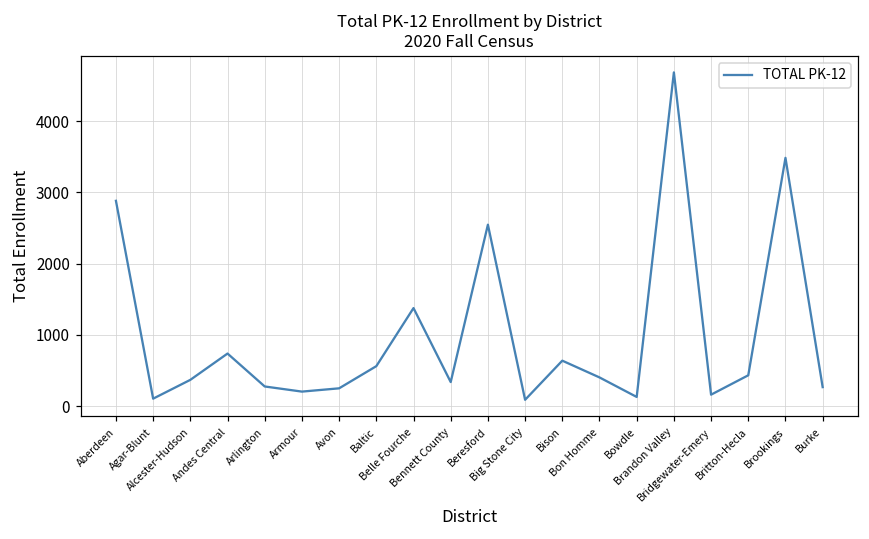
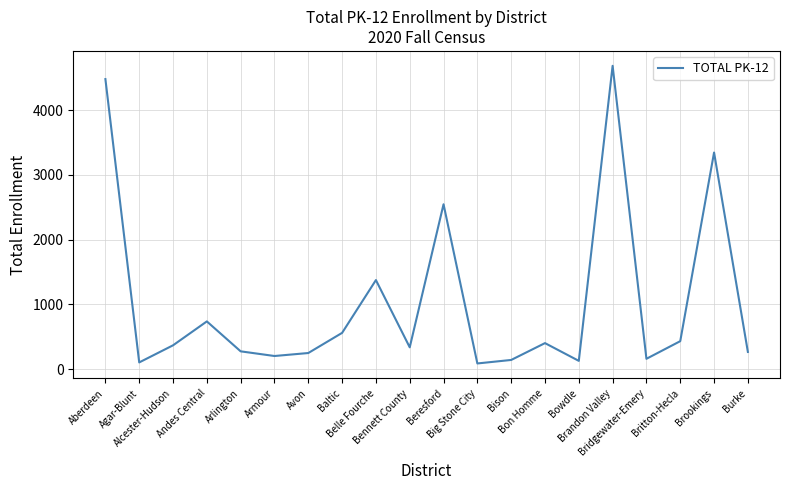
Aberdeen: 2900 -> 4500
Bison: 600 -> 100
Brookings: 3500 -> 3300
